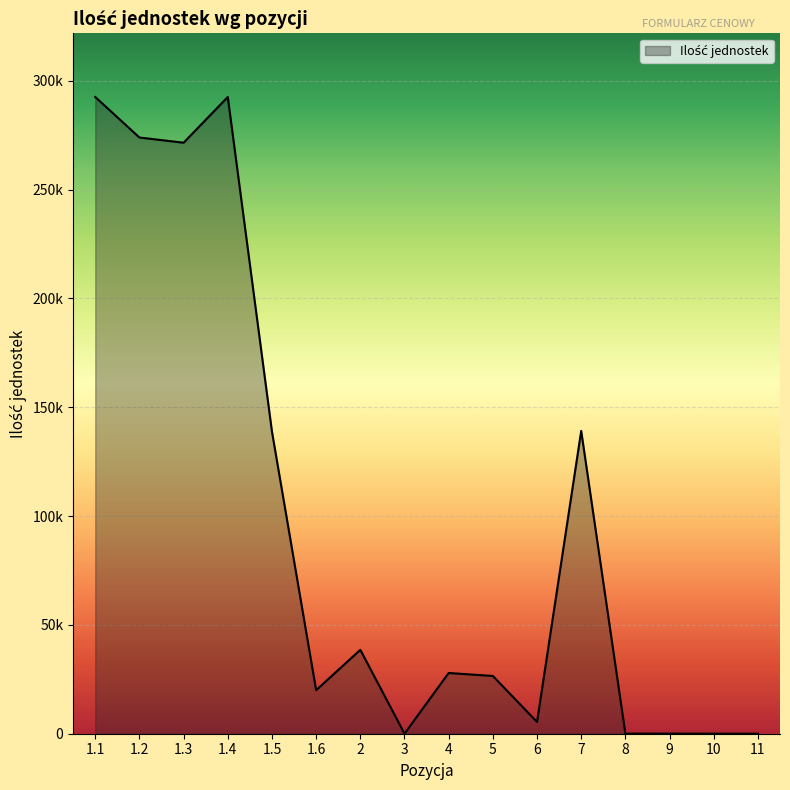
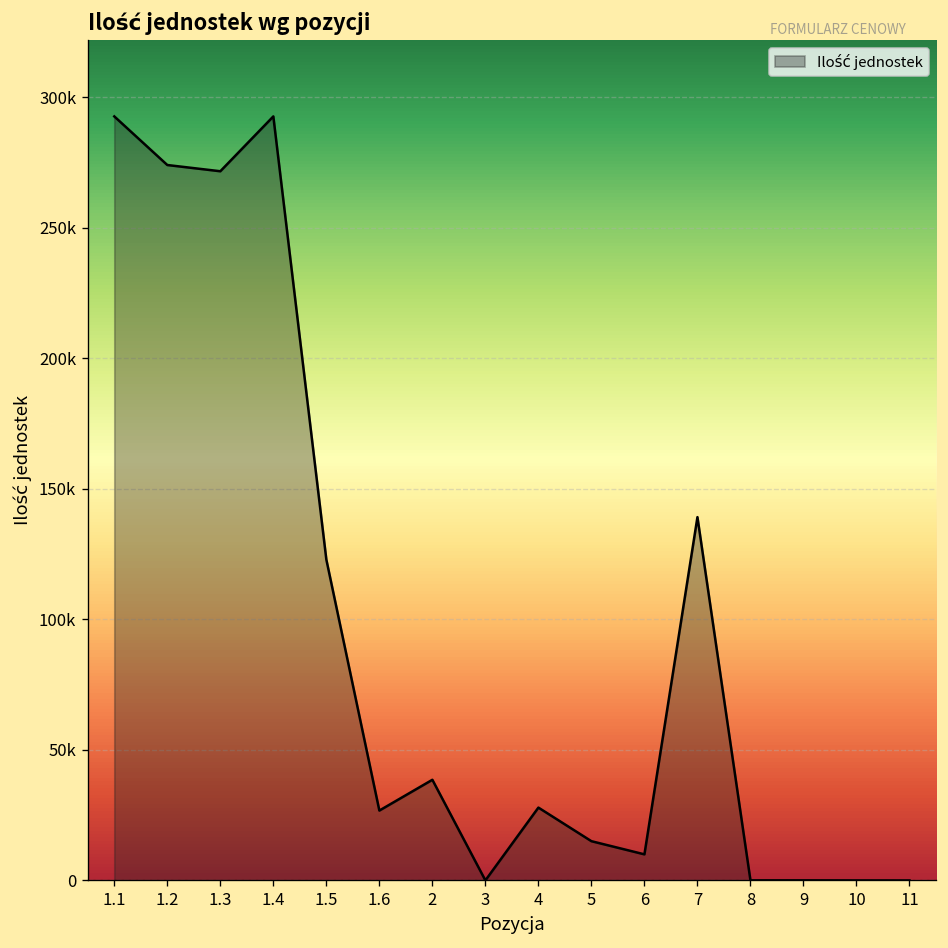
1.5: 139000 -> 123000
1.6: 20000 -> 27000
5: 27000 -> 15000
6: 5000 -> 10000
